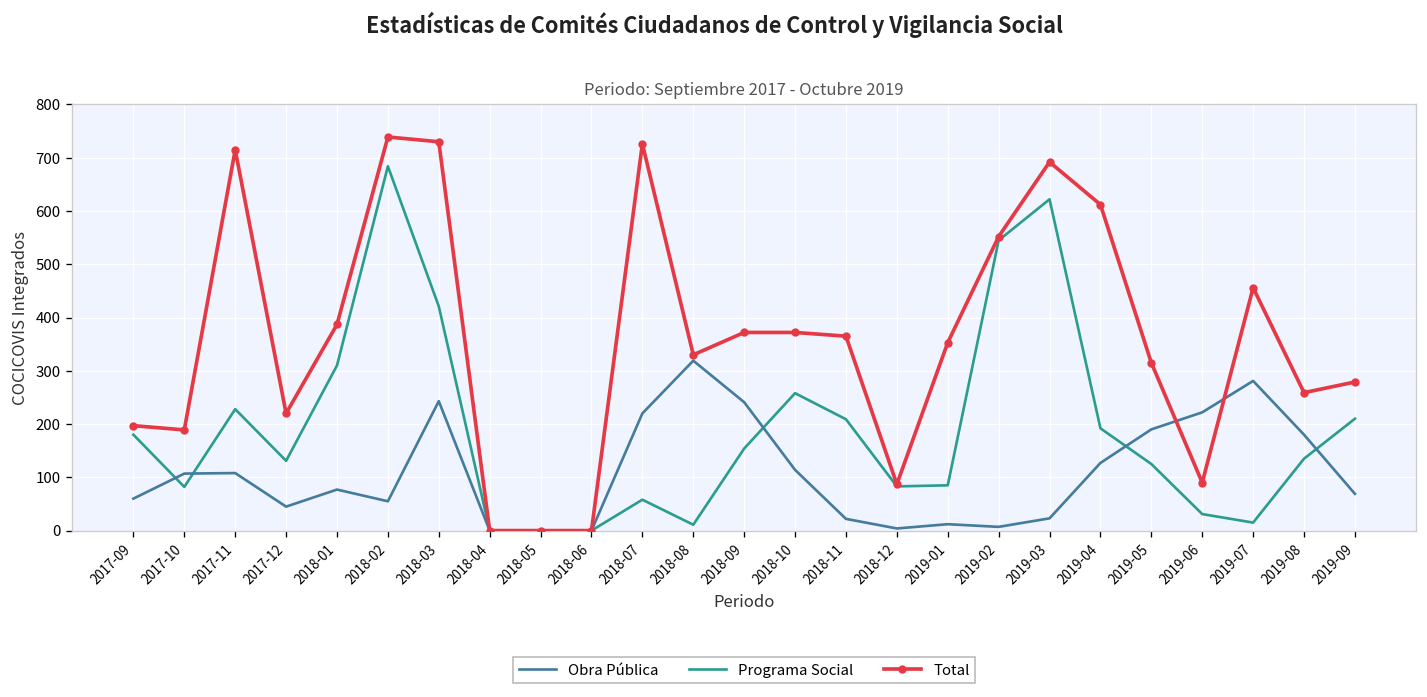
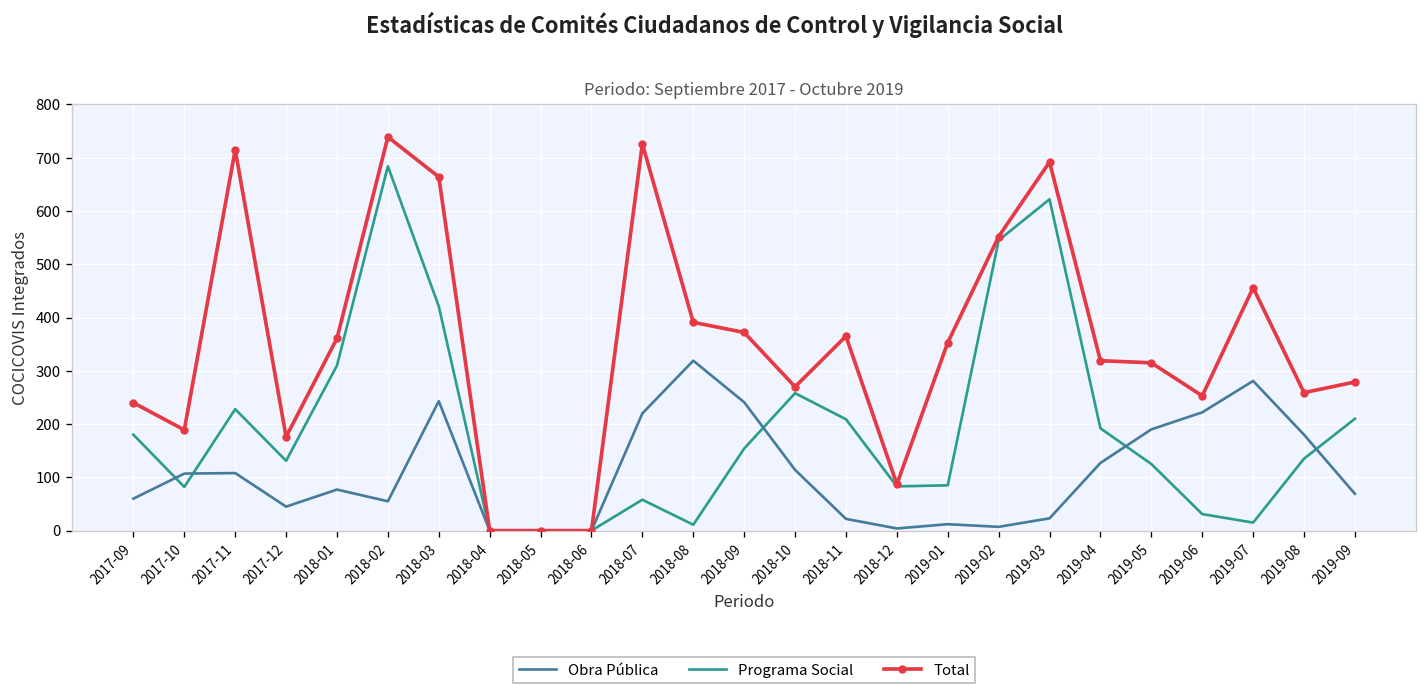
Total, 2017-09: 200 -> 240
Total, 2017-12: 220 -> 180
Total, 2018-01: 390 -> 360
Total, 2018-03: 730 -> 660
Total, 2018-08: 330 -> 390
Total, 2018-10: 370 -> 270
Total, 2019-04: 610 -> 320
Total, 2019-06: 90 -> 250
